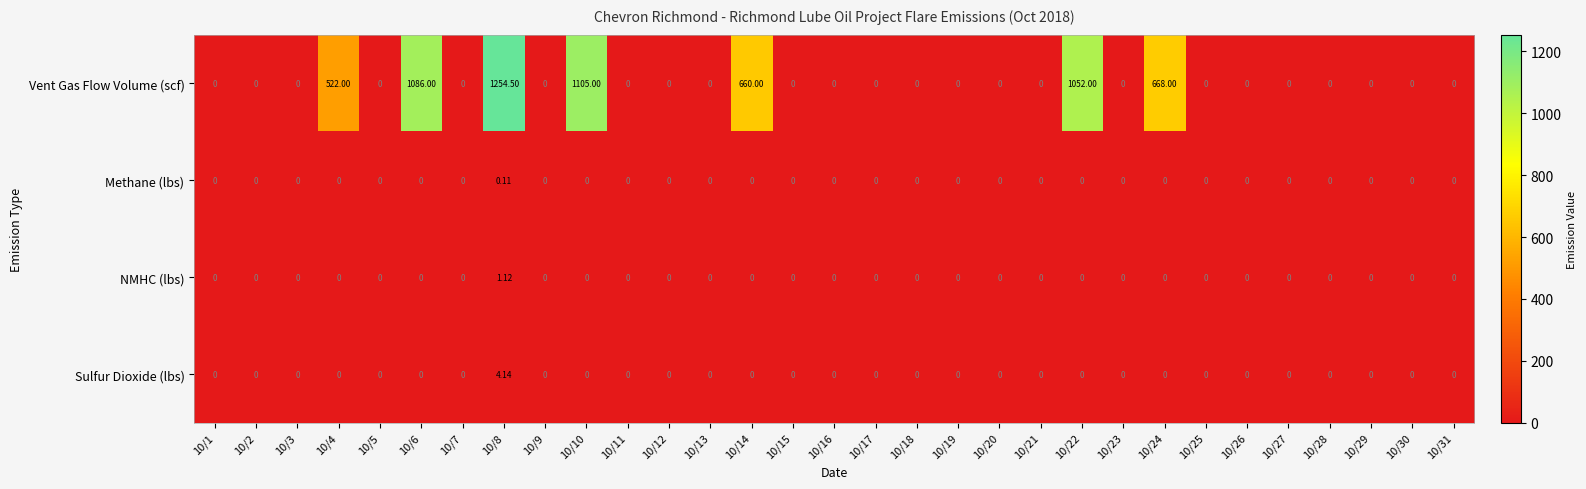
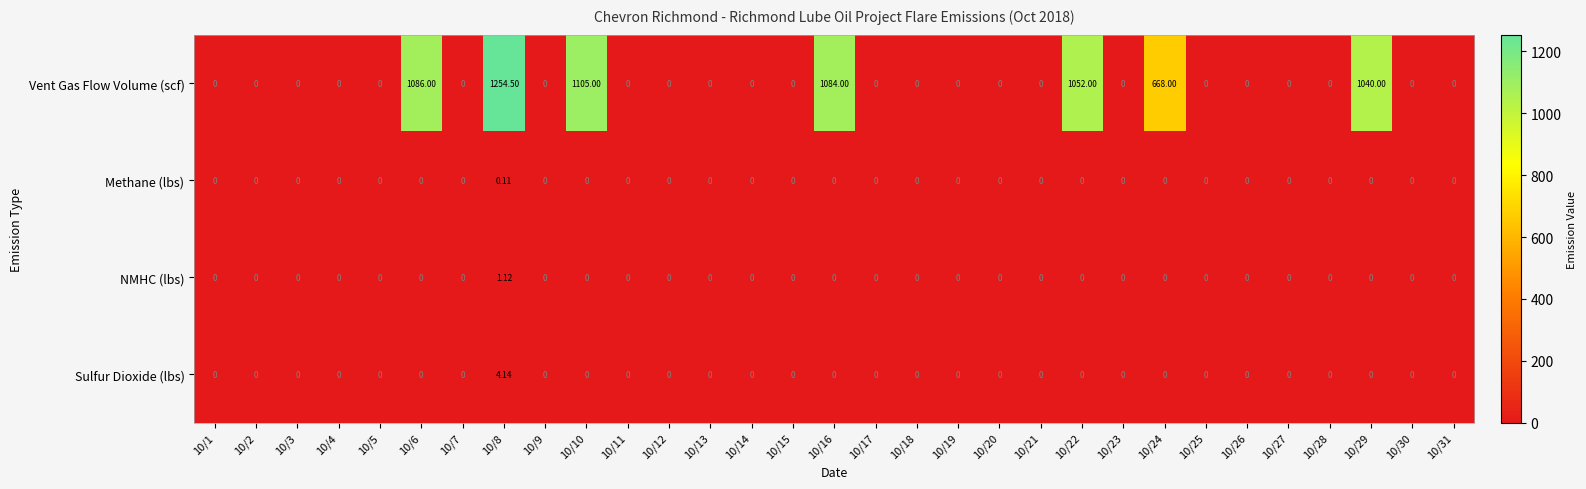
Vent Gas Flow Volume (scf), 10/4: 522.00 -> 0
Vent Gas Flow Volume (scf), 10/14: 660.00 -> 0
Vent Gas Flow Volume (scf), 10/16: 0 -> 1084.00
Vent Gas Flow Volume (scf), 10/29: 0 -> 1040.00
